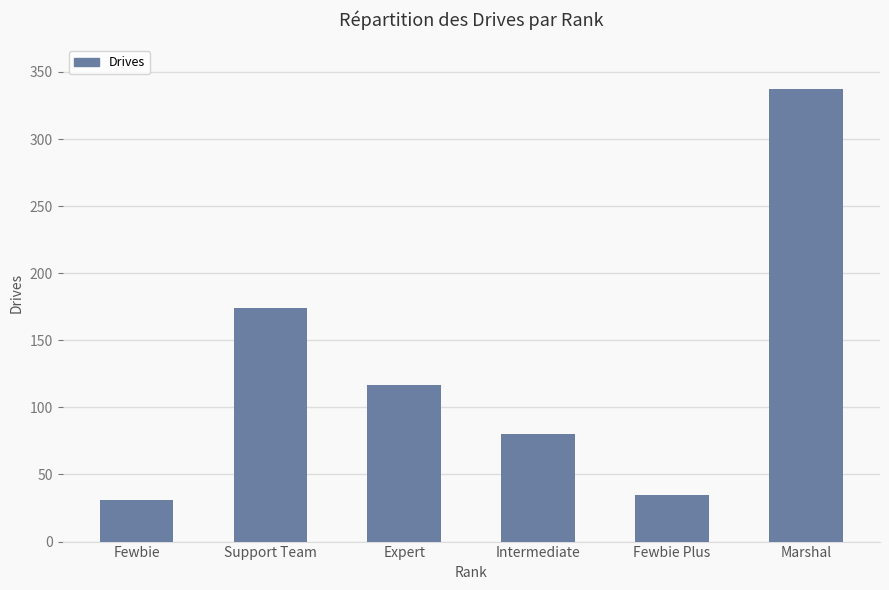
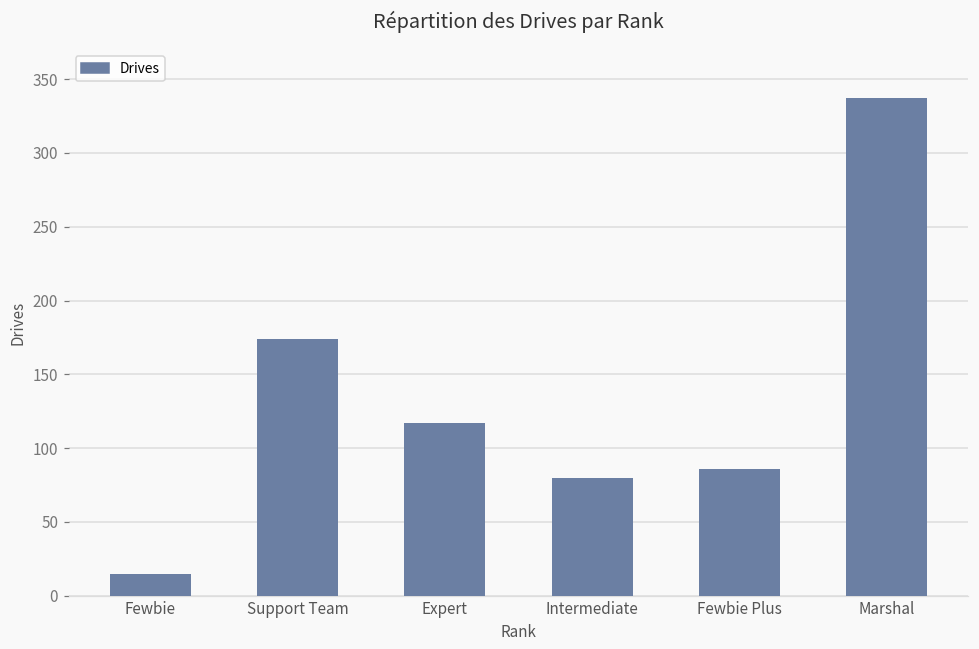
Fewbie: 31 -> 15
Fewbie Plus: 35 -> 86
